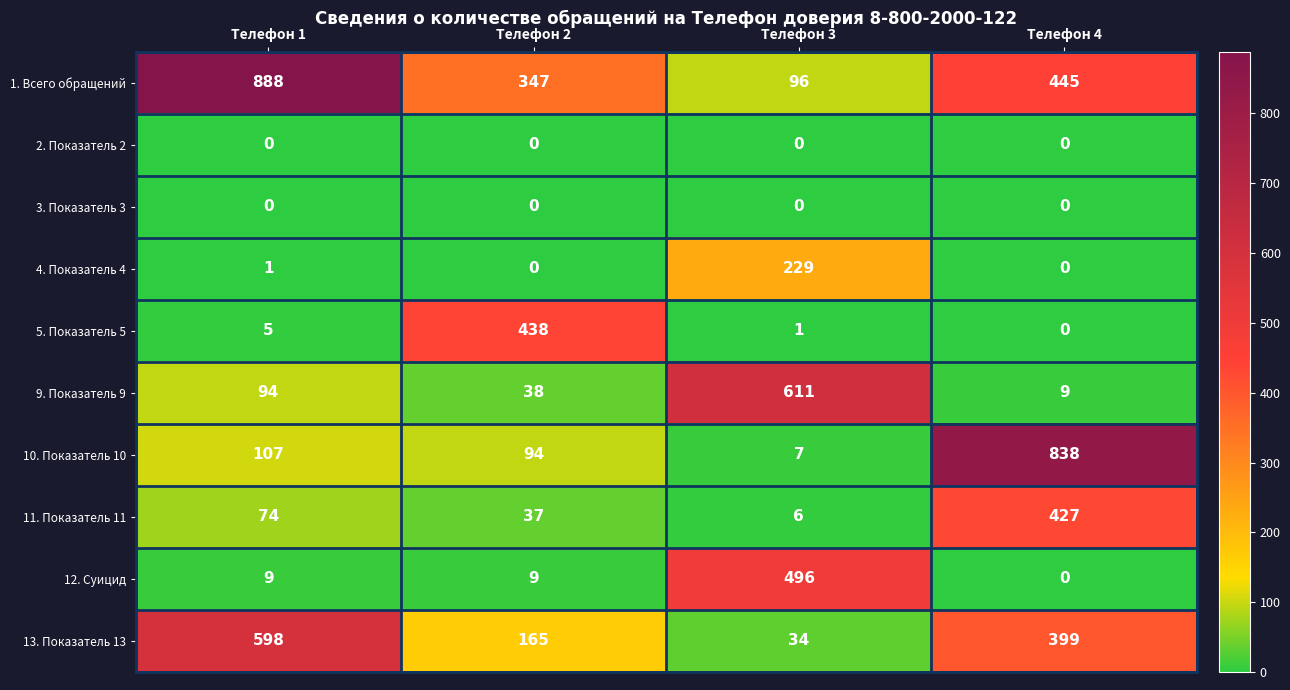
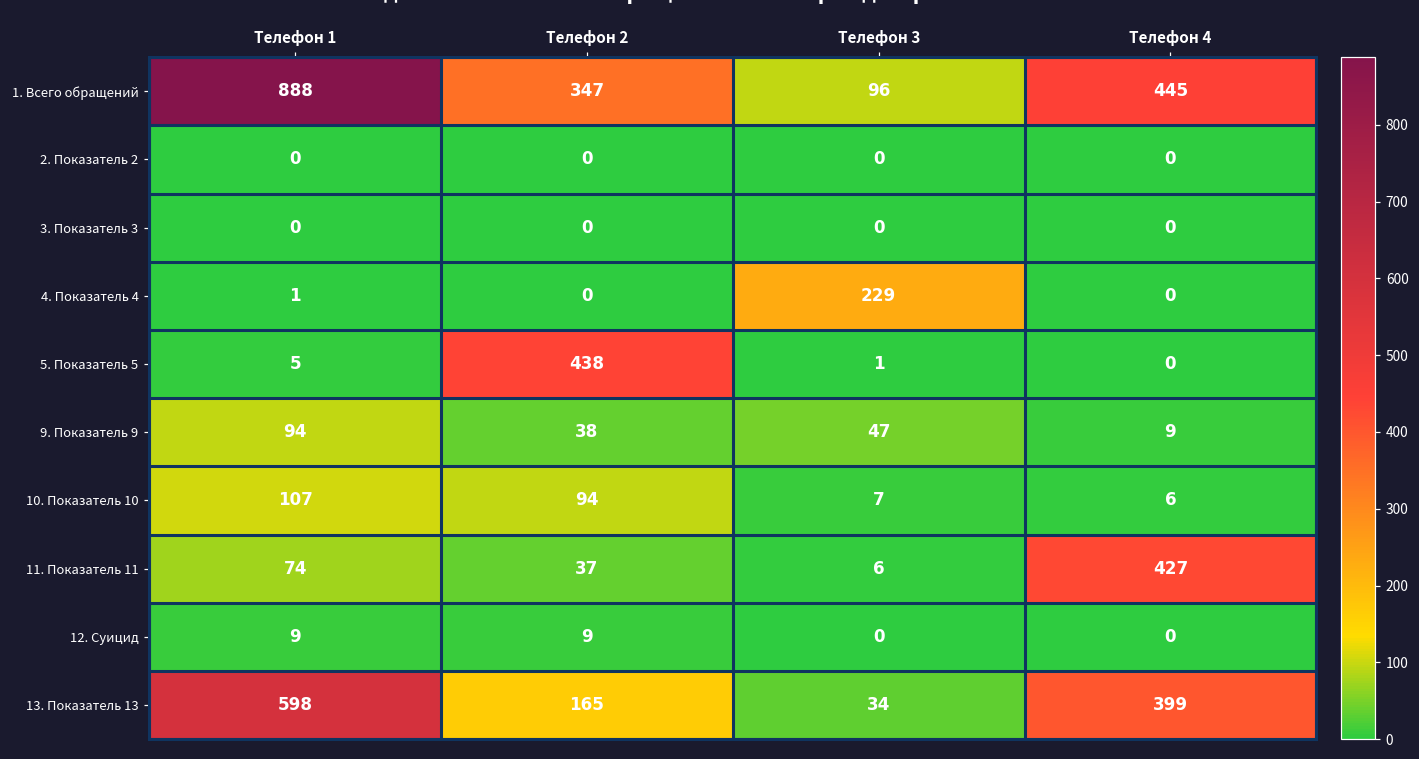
9. Показатель 9, Телефон 3: 611 -> 47
10. Показатель 10, Телефон 4: 838 -> 6
12. Суицид, Телефон 3: 496 -> 0
